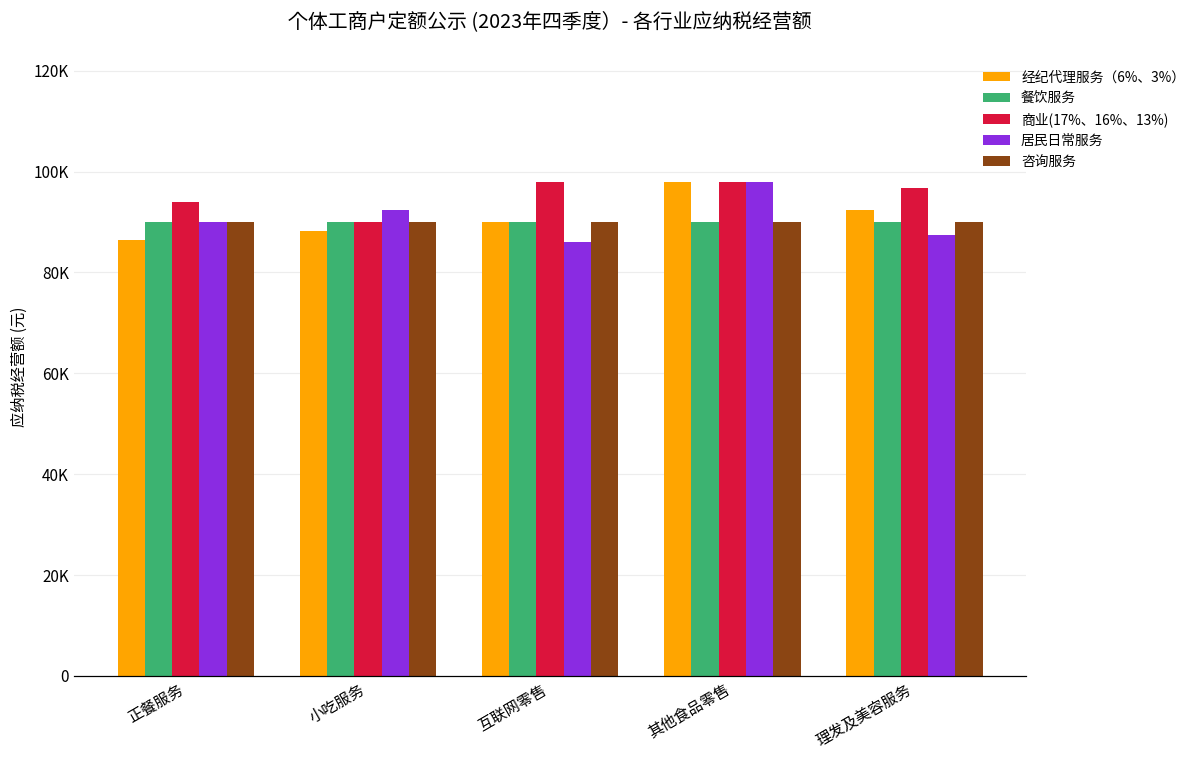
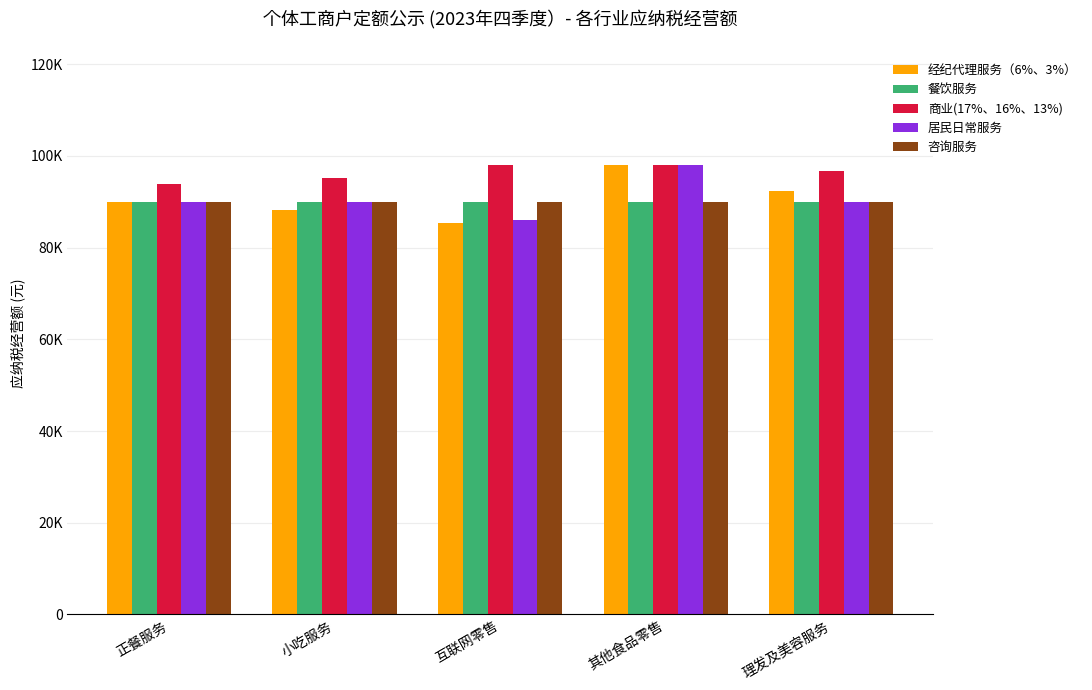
经纪代理服务（6%、3%）, 正餐服务: 86000 -> 90000
商业(17%、16%、13%), 小吃服务: 90000 -> 95000
居民日常服务, 小吃服务: 92000 -> 90000
经纪代理服务（6%、3%）, 互联网零售: 90000 -> 85000
居民日常服务, 理发及美容服务: 87000 -> 90000
